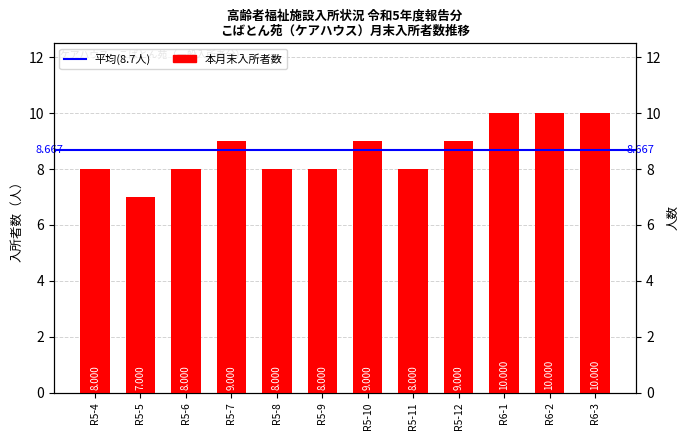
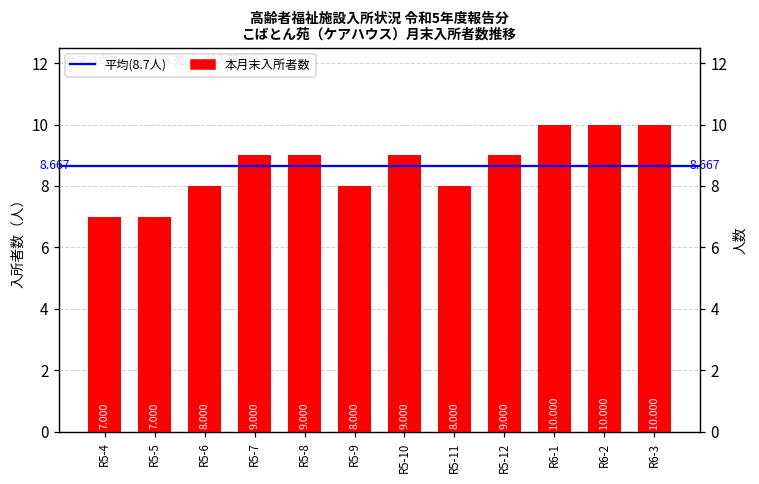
R5-4: 8.000 -> 7.000
R5-8: 8.000 -> 9.000
